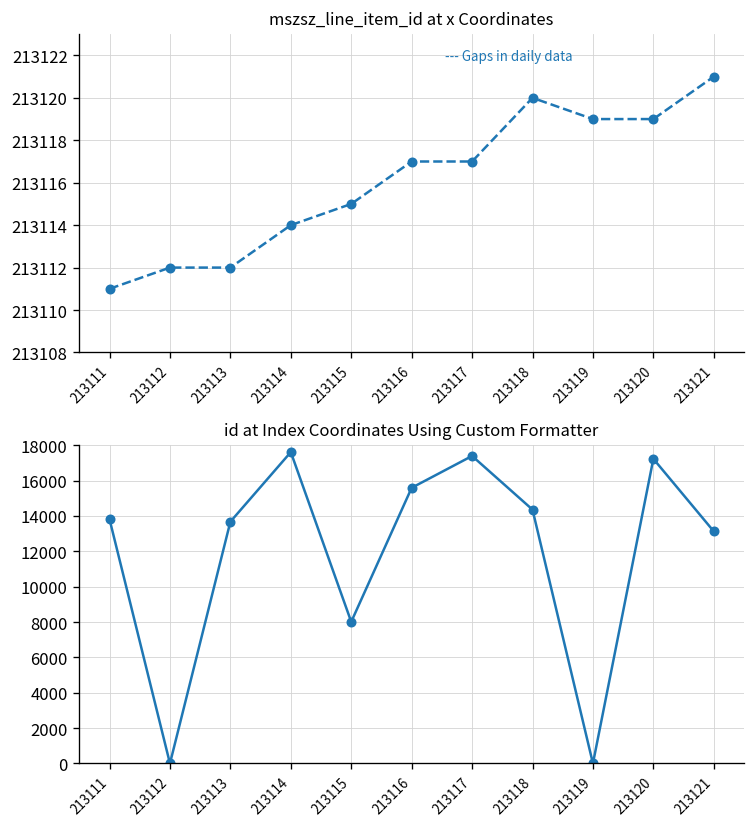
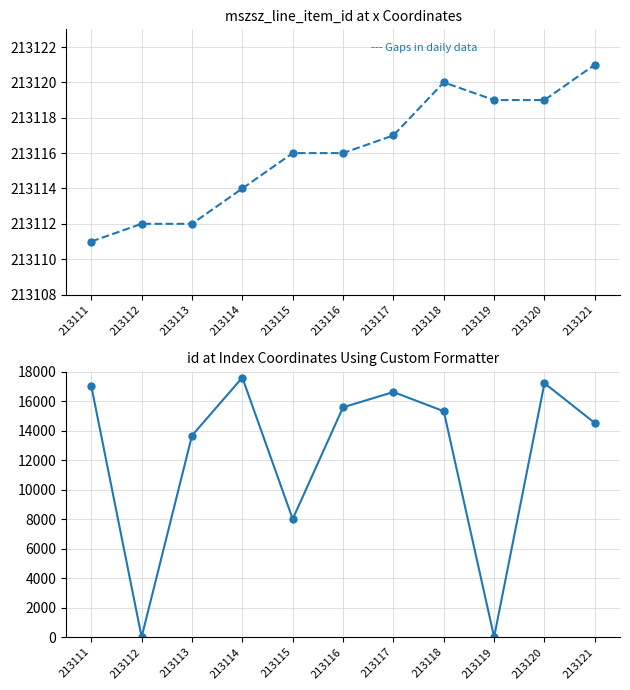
mszsz_line_item_id at x Coordinates, 213115: 213115 -> 213116
mszsz_line_item_id at x Coordinates, 213116: 213117 -> 213116
id at Index Coordinates Using Custom Formatter, 213111: 13800 -> 17000
id at Index Coordinates Using Custom Formatter, 213117: 17400 -> 16600
id at Index Coordinates Using Custom Formatter, 213118: 14400 -> 15300
id at Index Coordinates Using Custom Formatter, 213121: 13100 -> 14500
